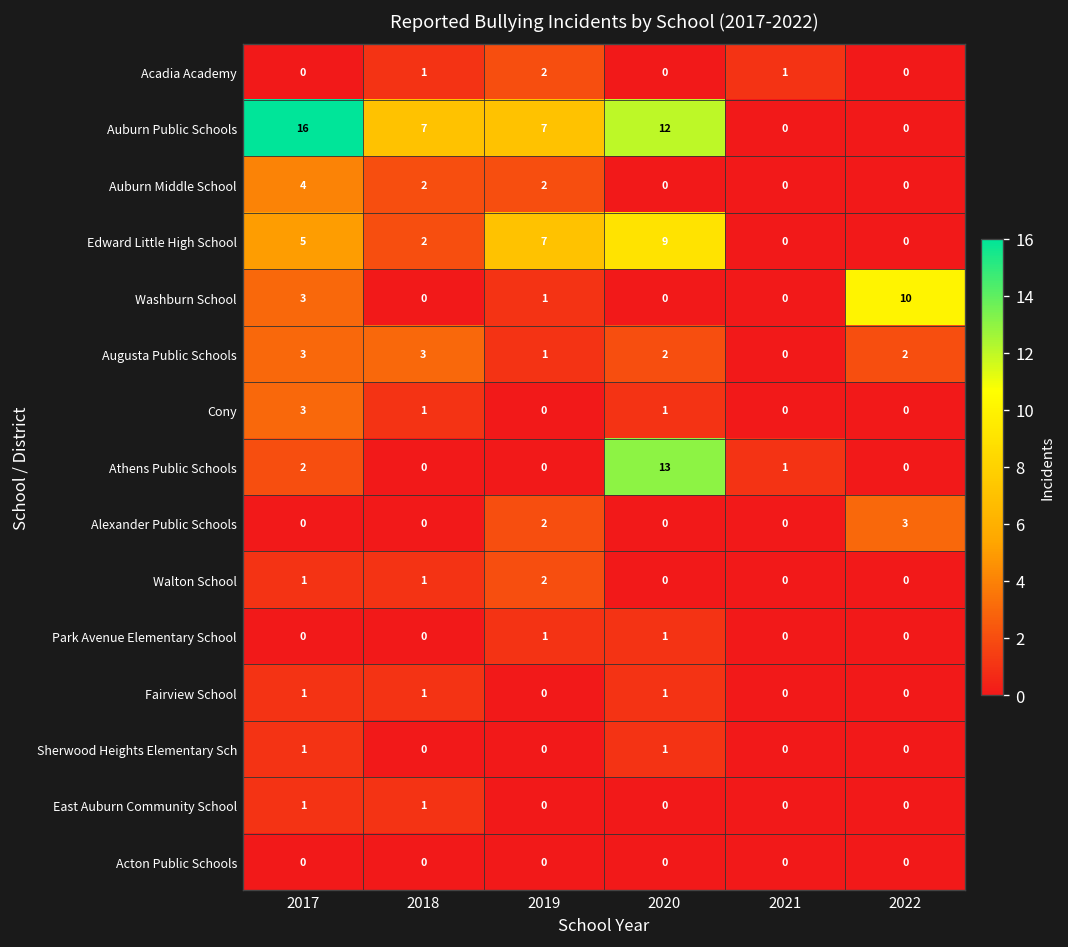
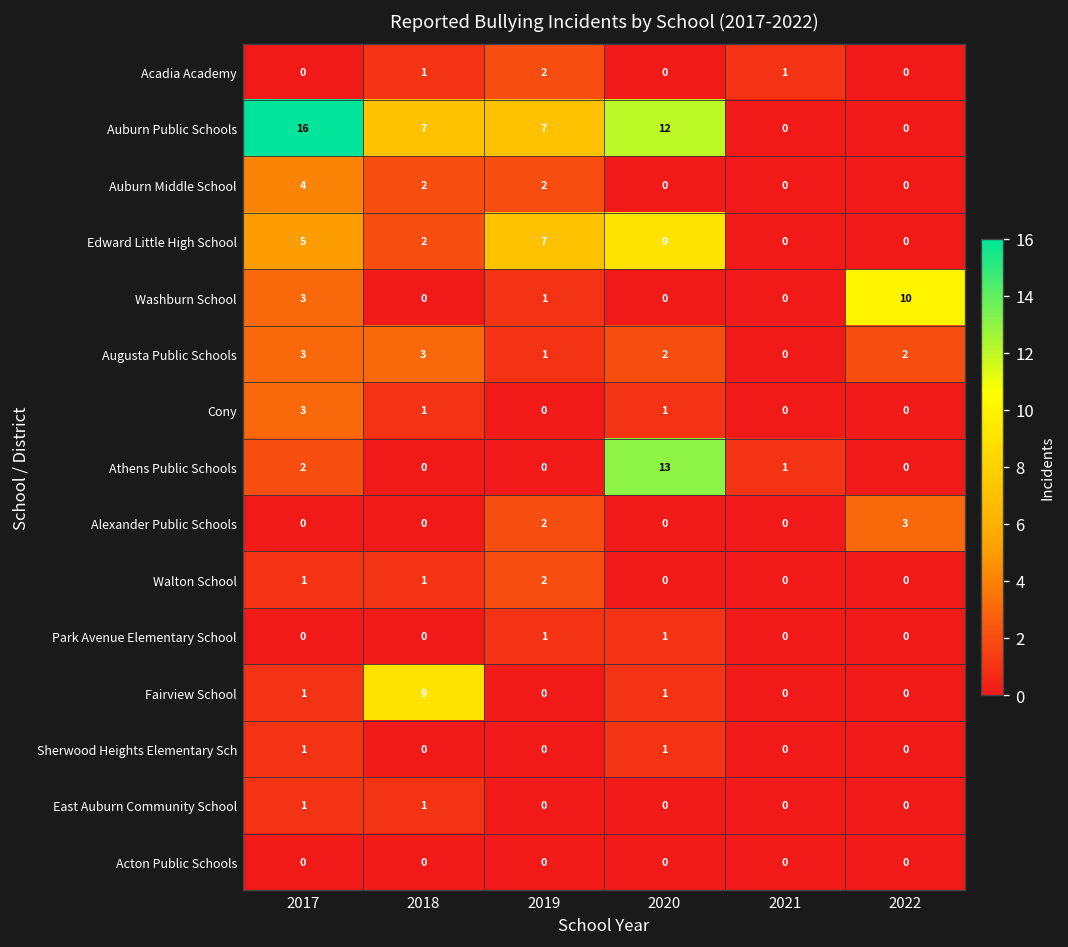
Fairview School, 2018: 1 -> 9
